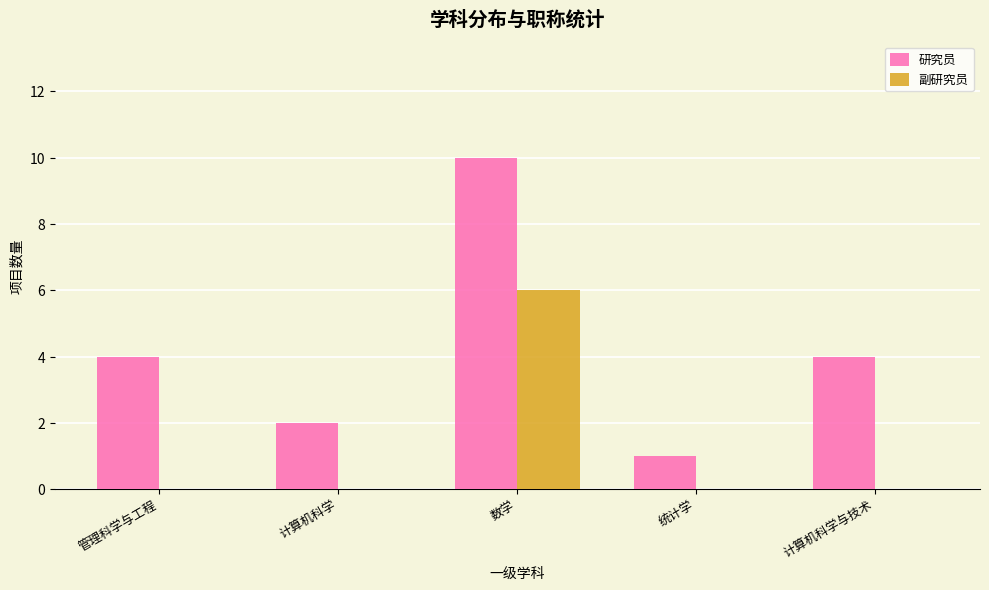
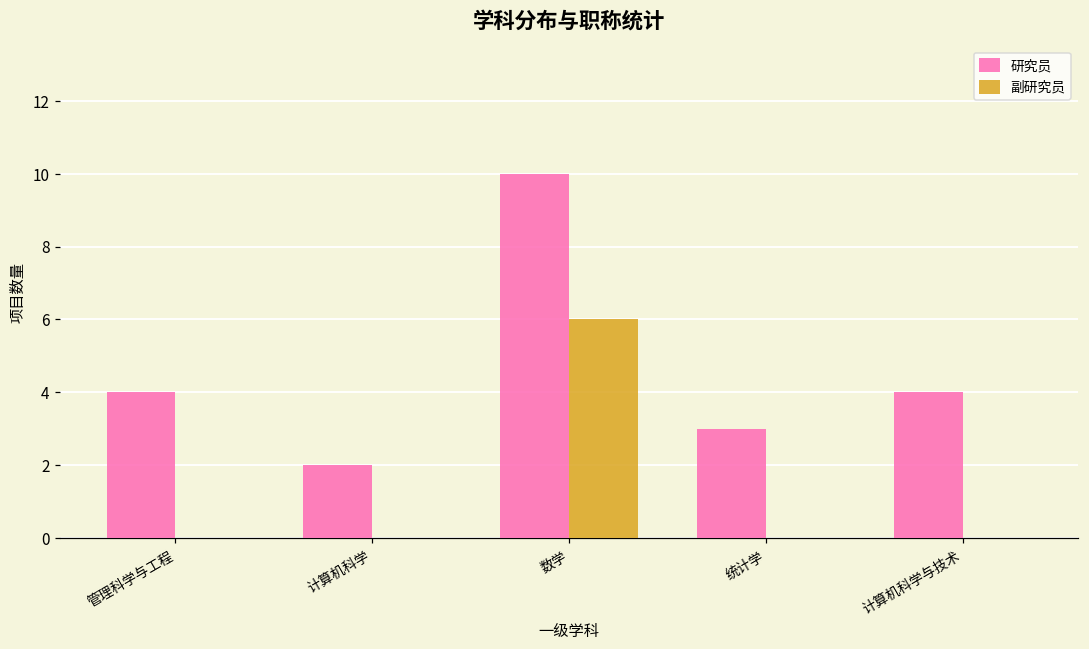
研究员, 统计学: 1 -> 3
